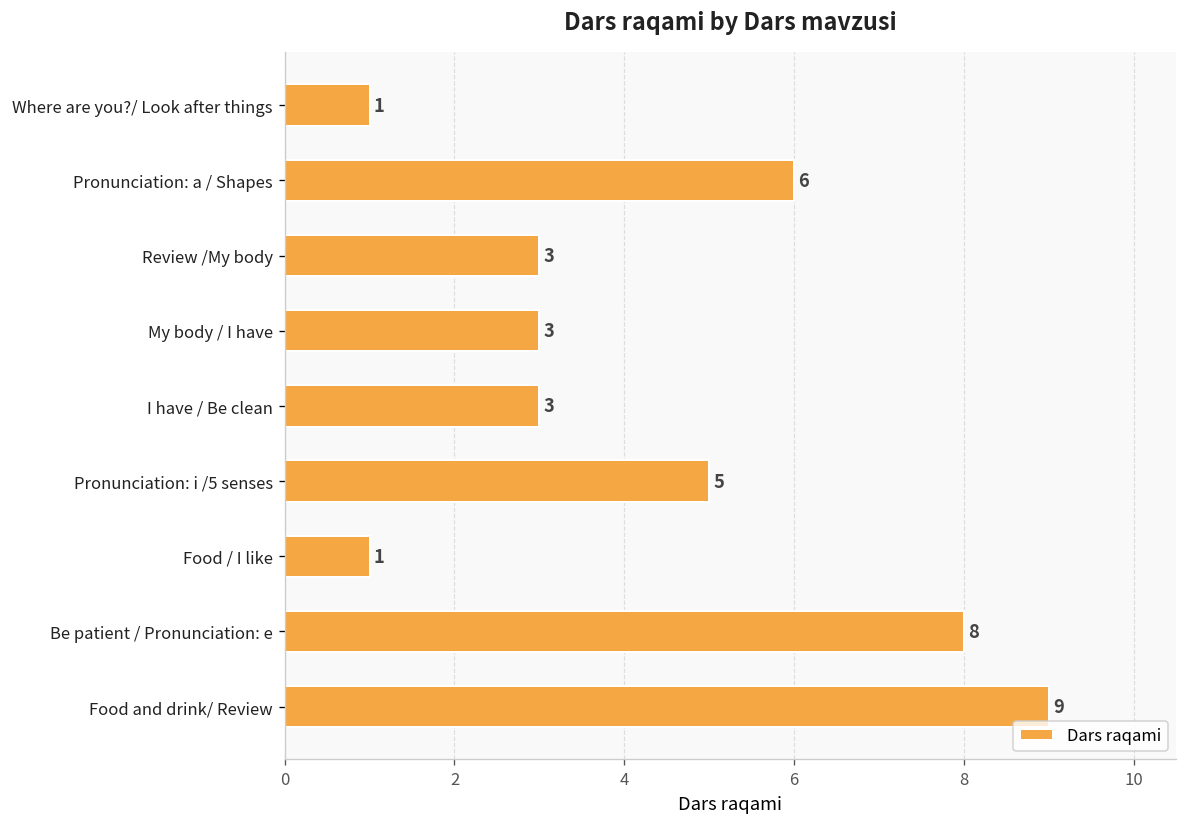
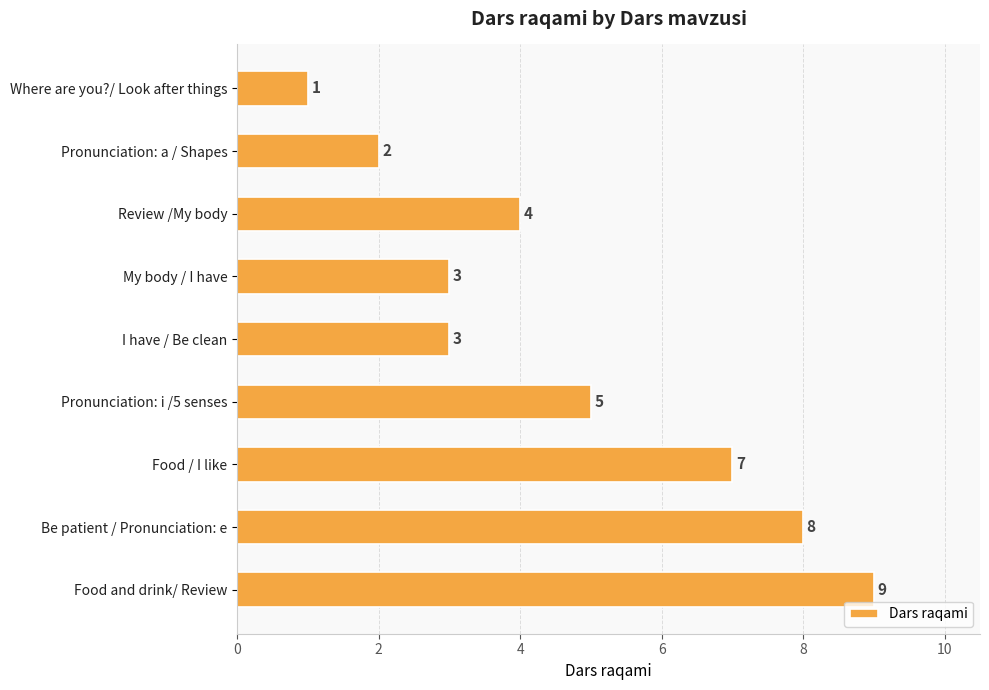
Pronunciation: a / Shapes: 6 -> 2
Review /My body: 3 -> 4
Food / I like: 1 -> 7
